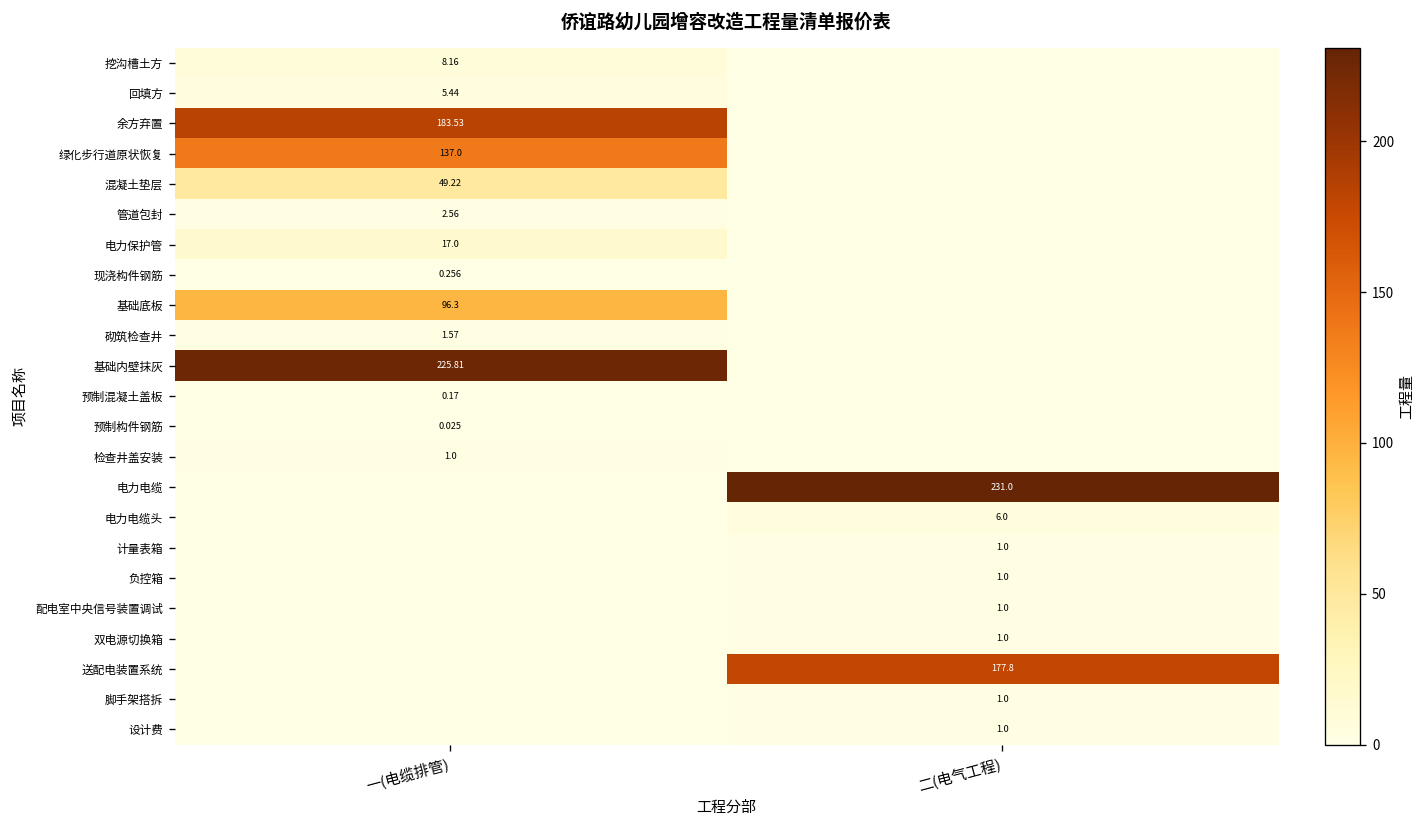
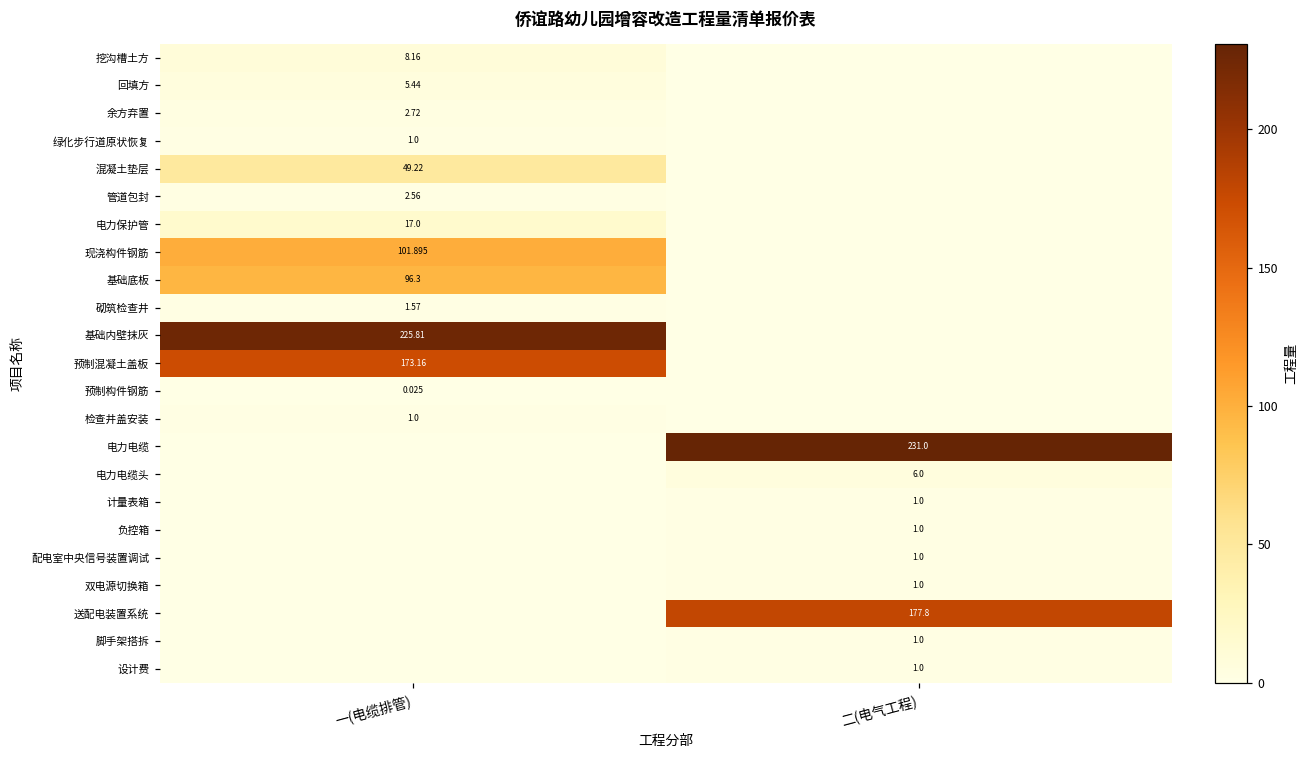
余方弃置, 一(电缆排管): 183.53 -> 2.72
绿化步行道原状恢复, 一(电缆排管): 137.0 -> 1.0
现浇构件钢筋, 一(电缆排管): 0.256 -> 101.895
预制混凝土盖板, 一(电缆排管): 0.17 -> 173.16
